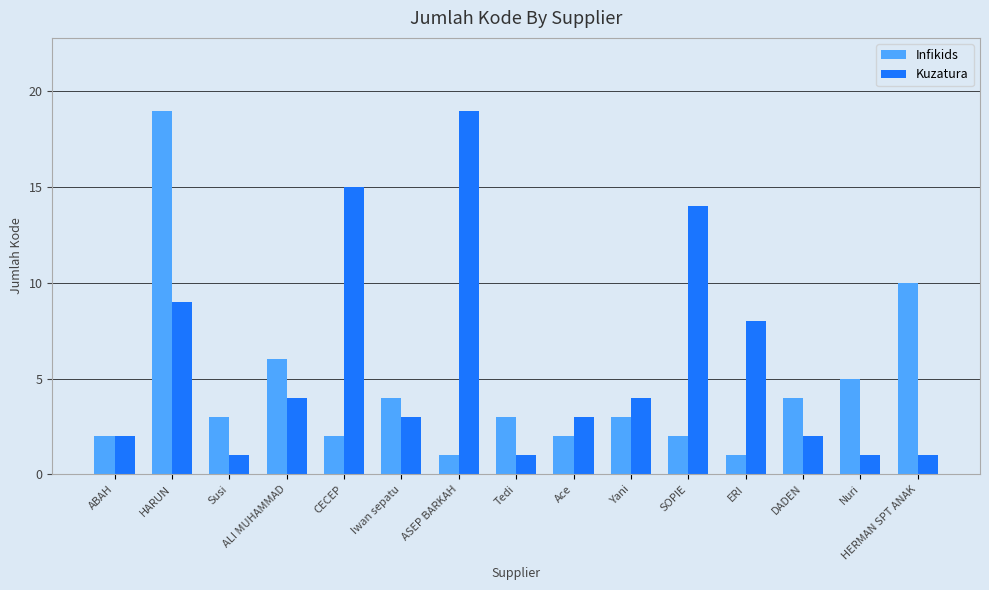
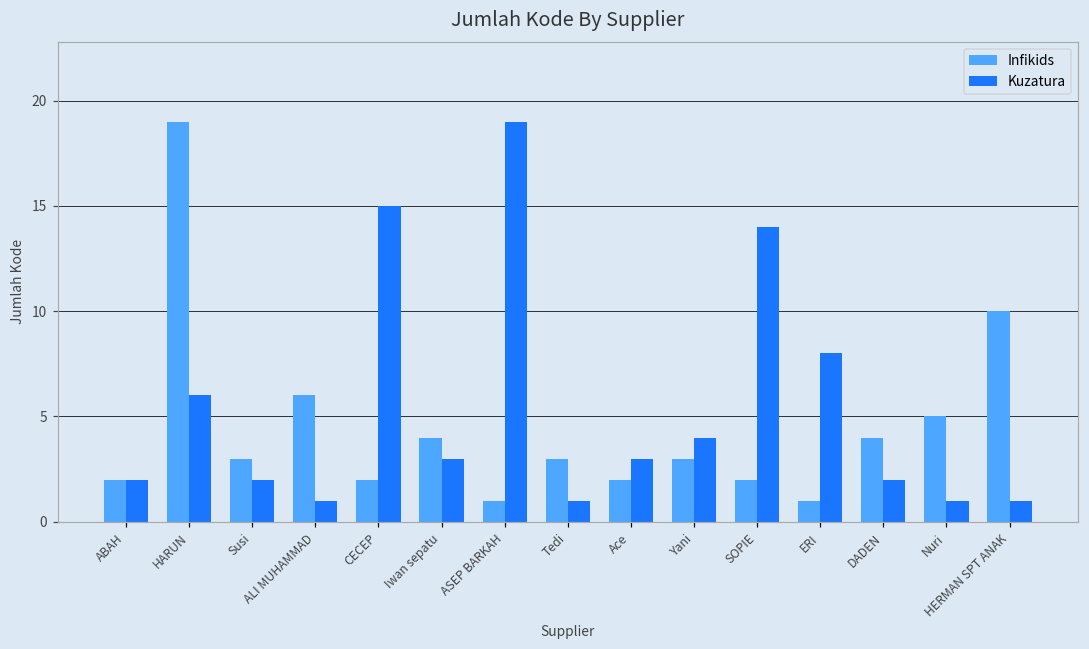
Kuzatura, HARUN: 9 -> 6
Kuzatura, Susi: 1 -> 2
Kuzatura, ALI MUHAMMAD: 4 -> 1
